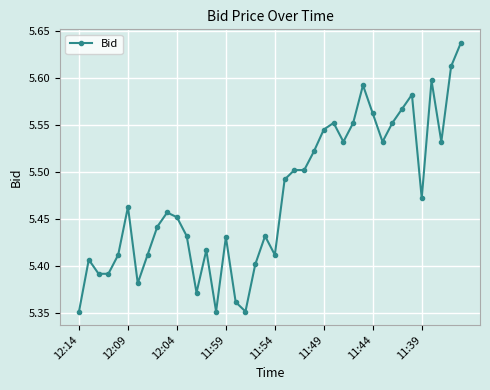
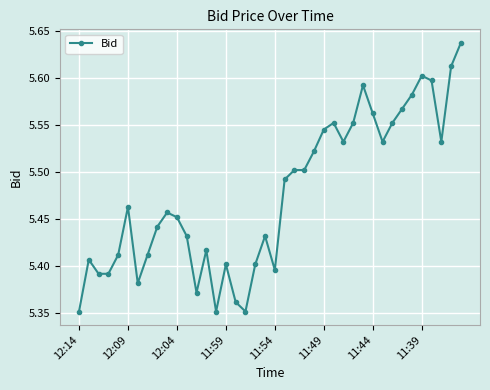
11:59: 5.43 -> 5.40
11:54: 5.41 -> 5.40
11:39: 5.47 -> 5.60
